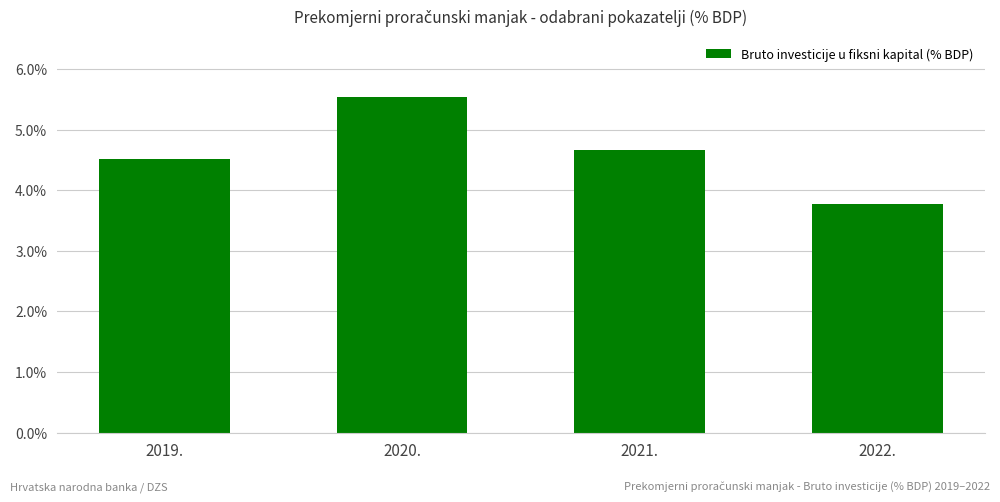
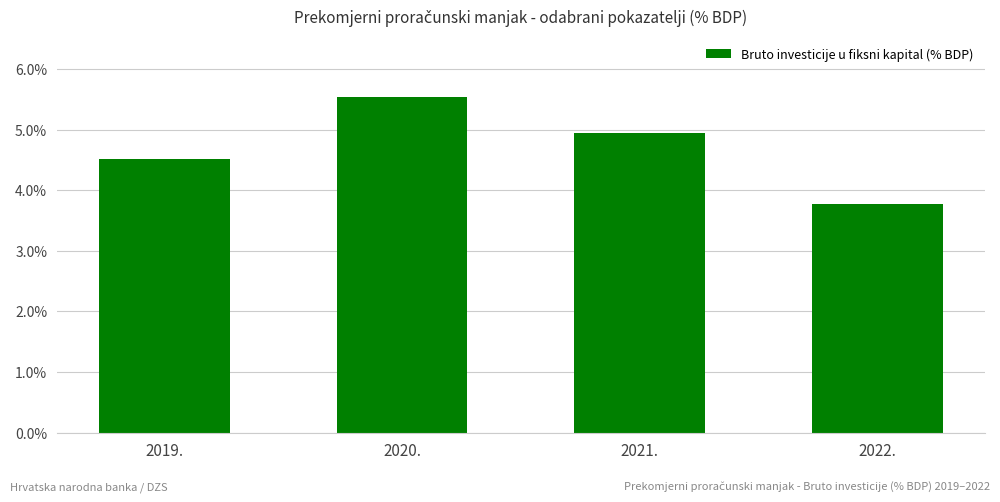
2021.: 4.7% -> 4.9%
